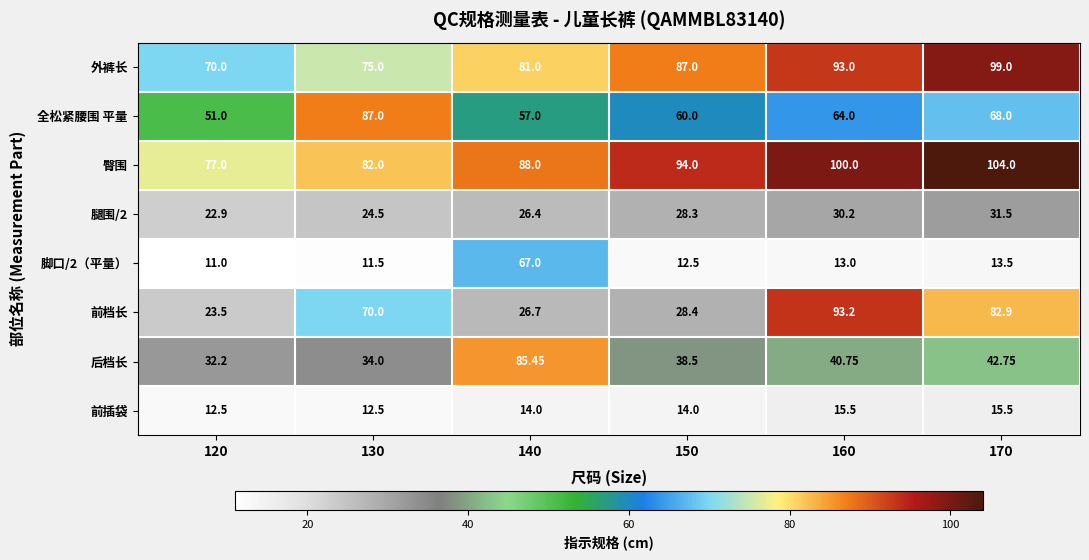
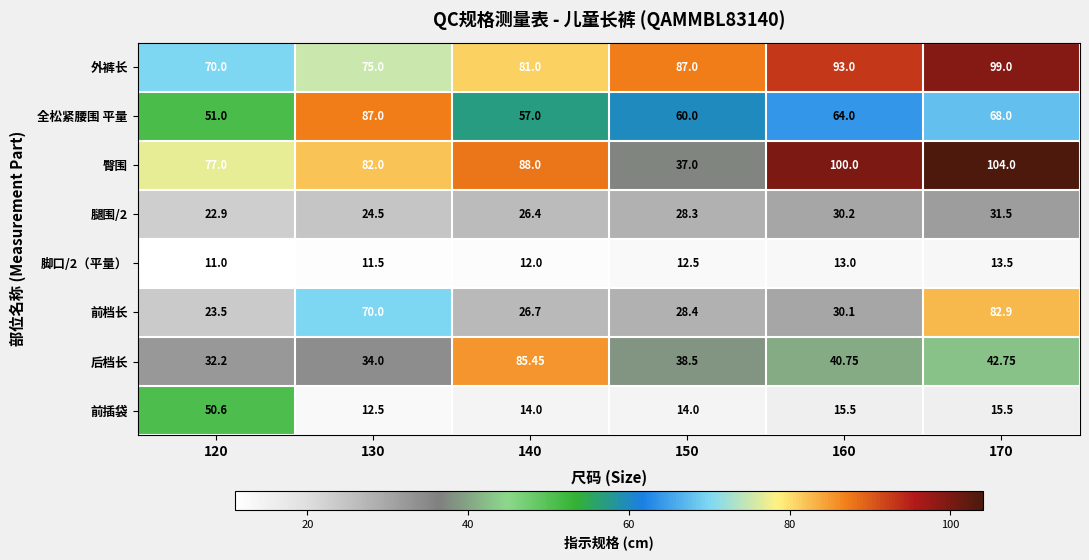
臀围, 150: 94.0 -> 37.0
脚口/2（平量）, 140: 67.0 -> 12.0
前档长, 160: 93.2 -> 30.1
前插袋, 120: 12.5 -> 50.6
